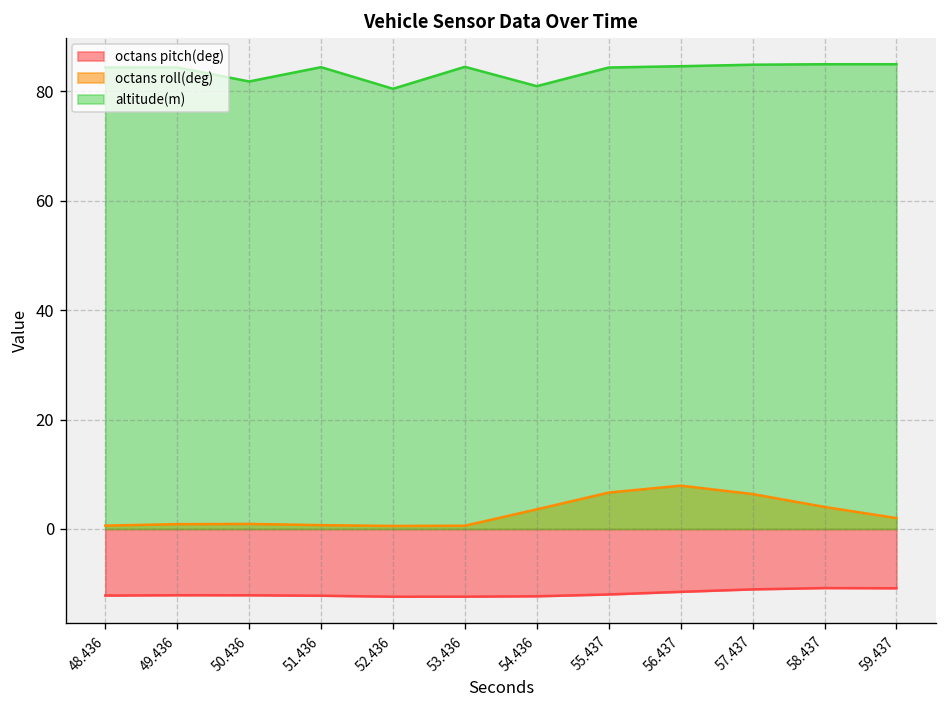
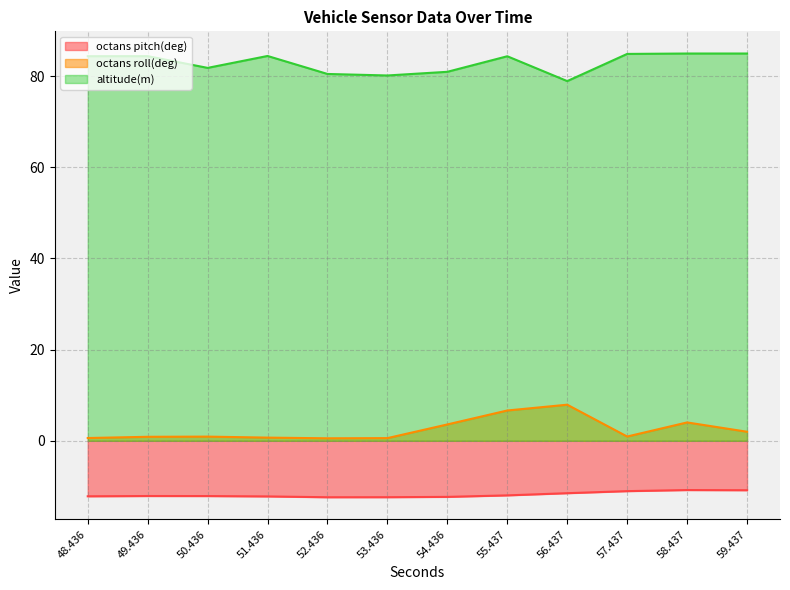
altitude(m), 53.436: 84 -> 80
altitude(m), 56.437: 85 -> 79
octans roll(deg), 57.437: 6 -> 1
